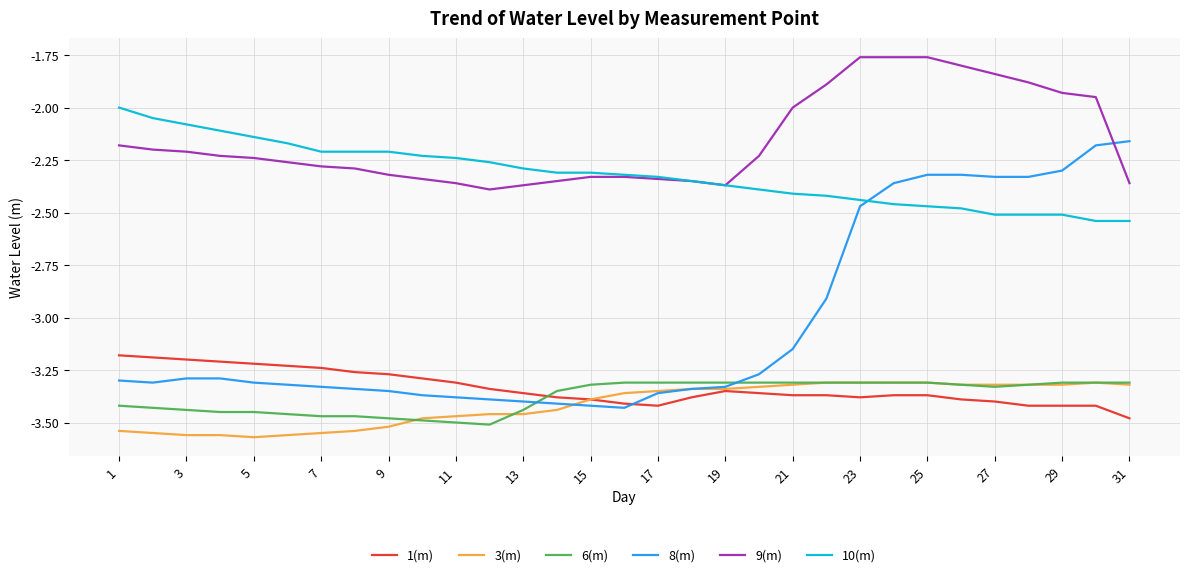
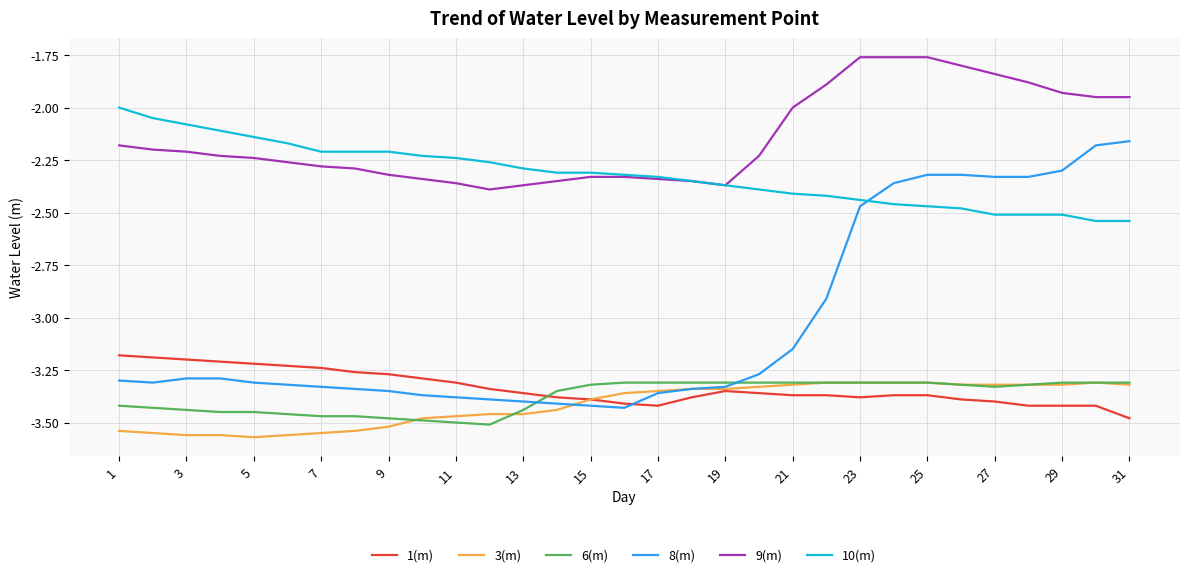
9(m), 31: -2.36 -> -1.95
